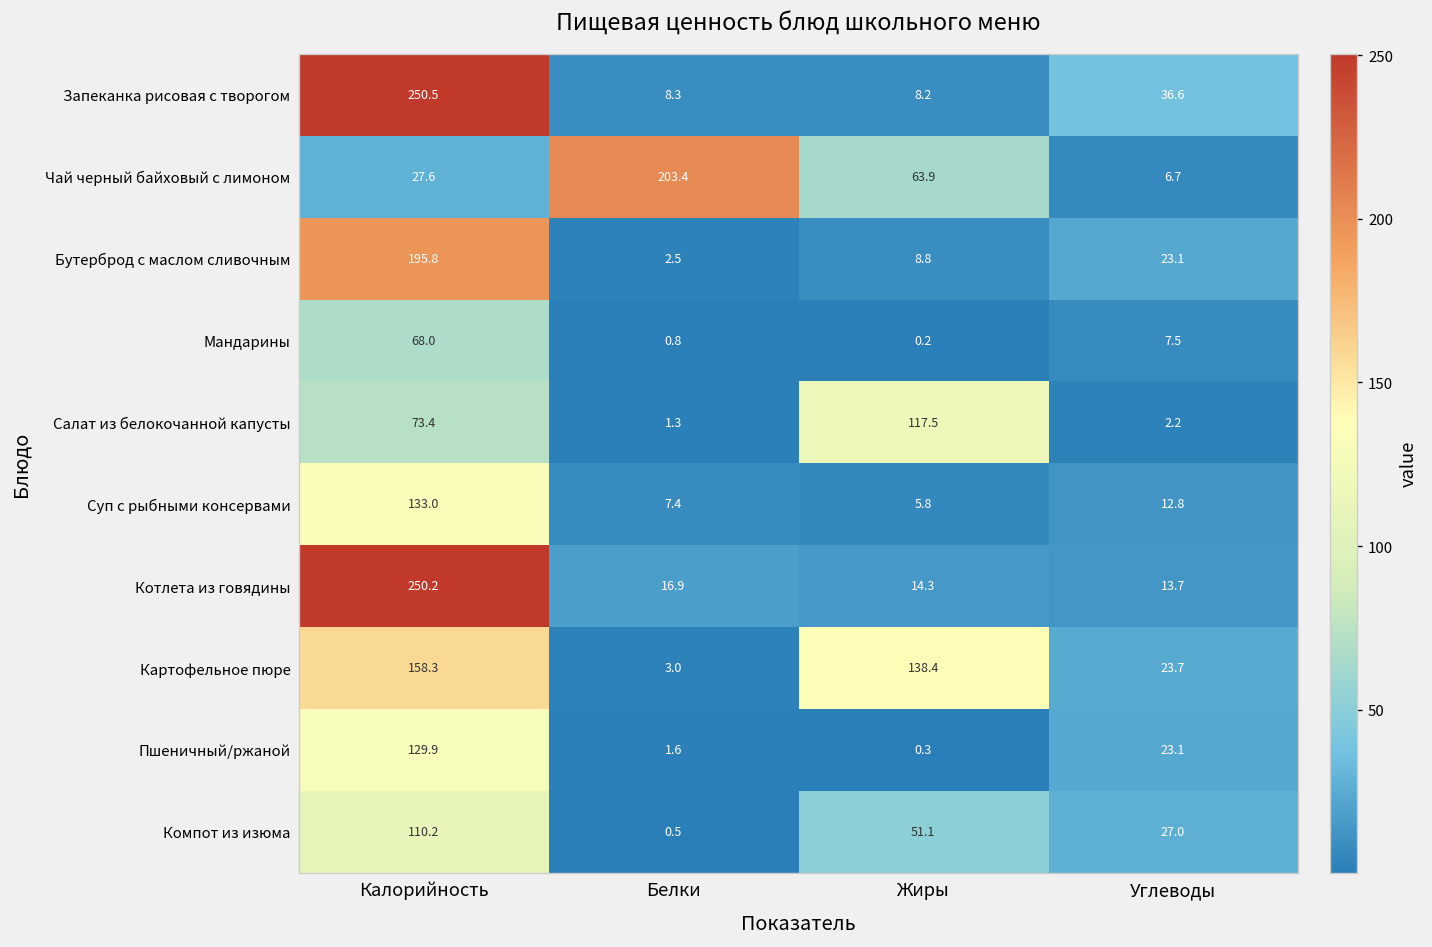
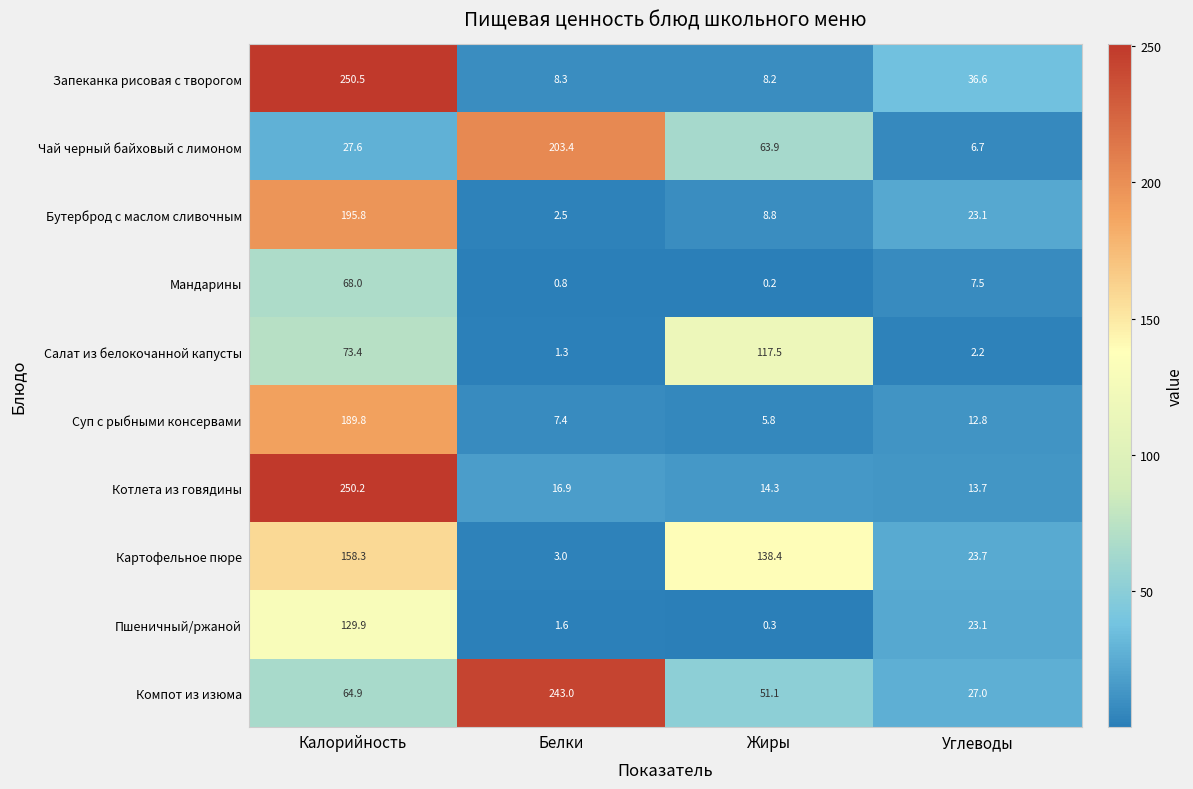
Суп с рыбными консервами, Калорийность: 133.0 -> 189.8
Компот из изюма, Калорийность: 110.2 -> 64.9
Компот из изюма, Белки: 0.5 -> 243.0
